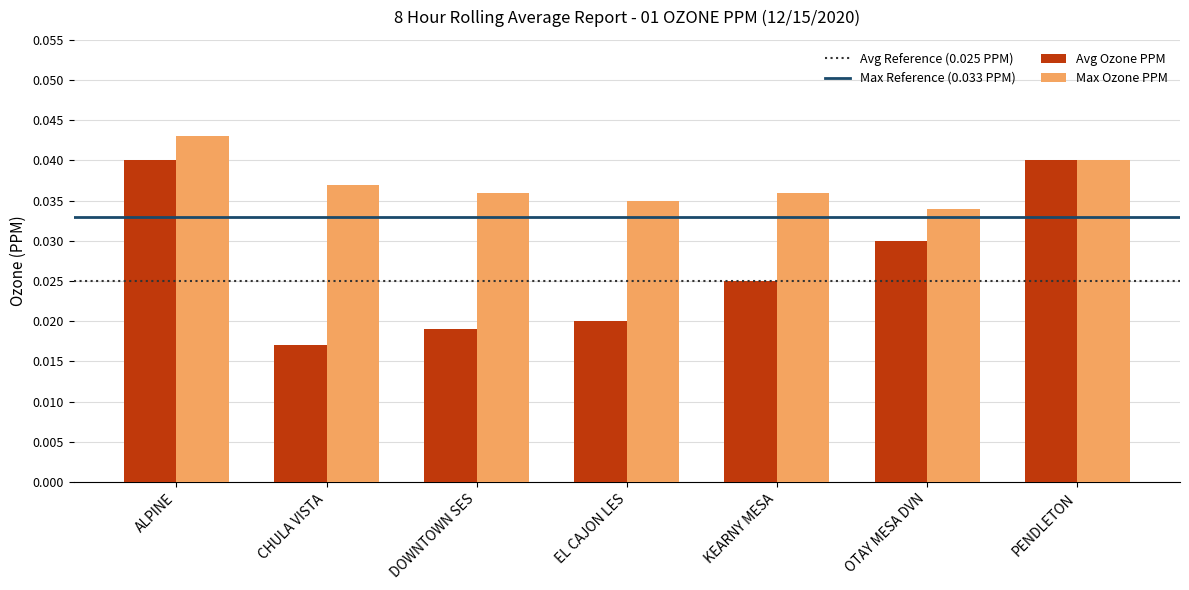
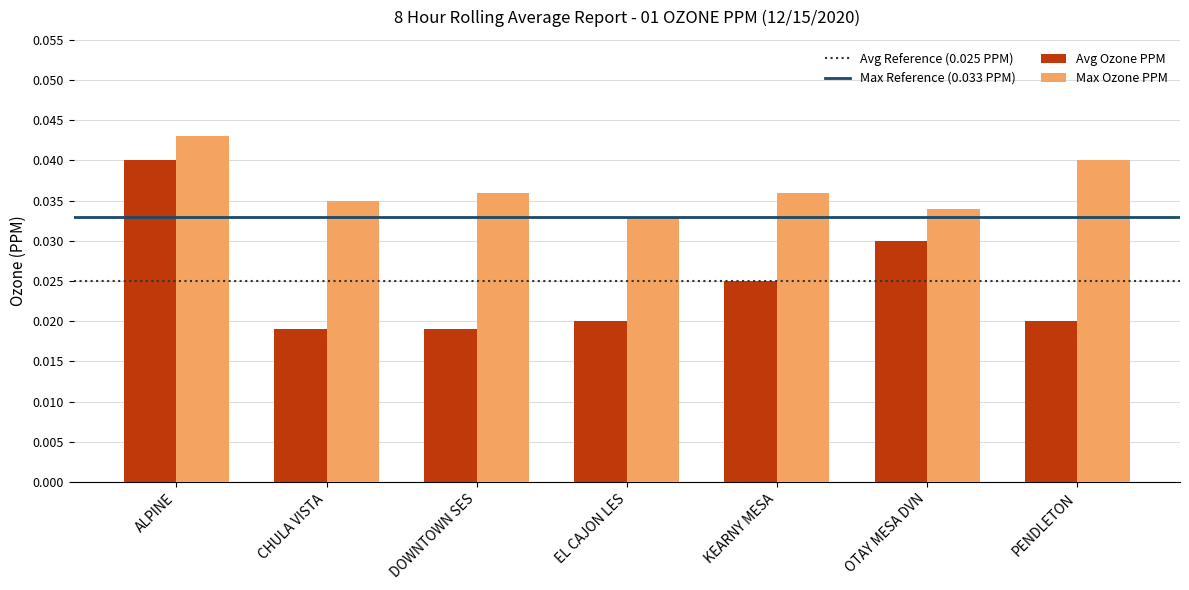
Avg Ozone PPM, CHULA VISTA: 0.017 -> 0.019
Max Ozone PPM, CHULA VISTA: 0.037 -> 0.035
Max Ozone PPM, EL CAJON LES: 0.035 -> 0.033
Avg Ozone PPM, PENDLETON: 0.04 -> 0.02
